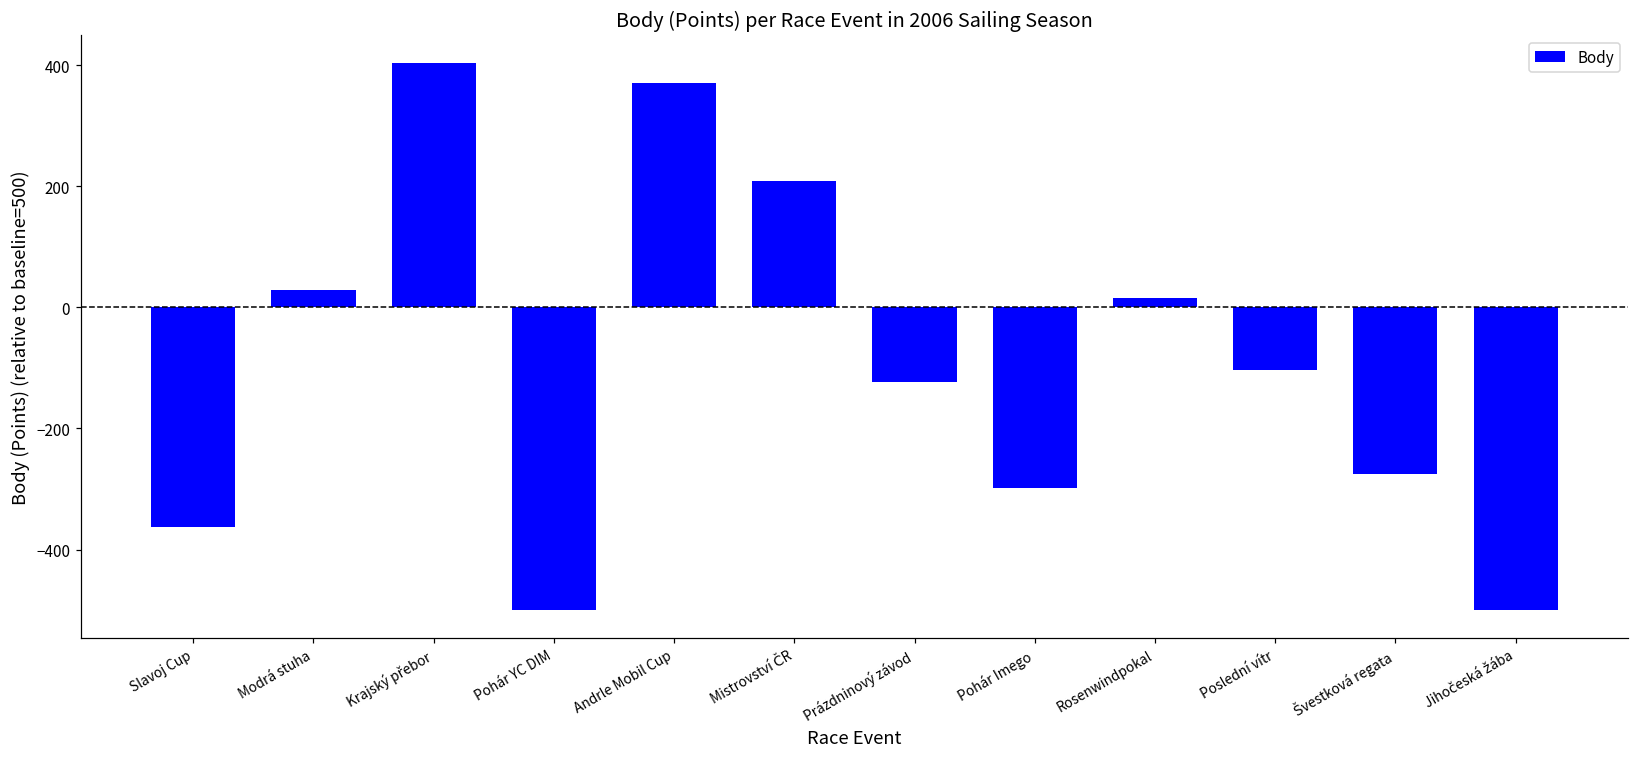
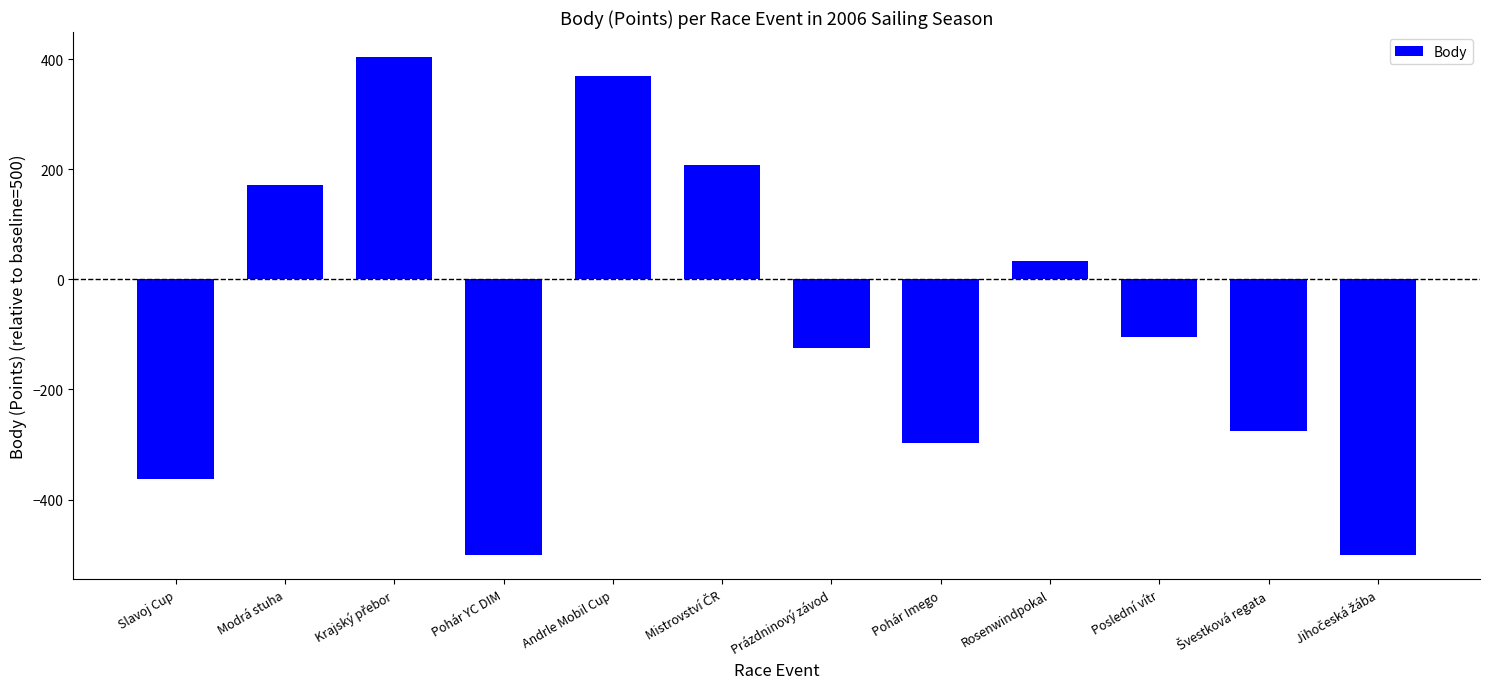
Modrá stuha: 30 -> 170
Rosenwindpokal: 20 -> 30
